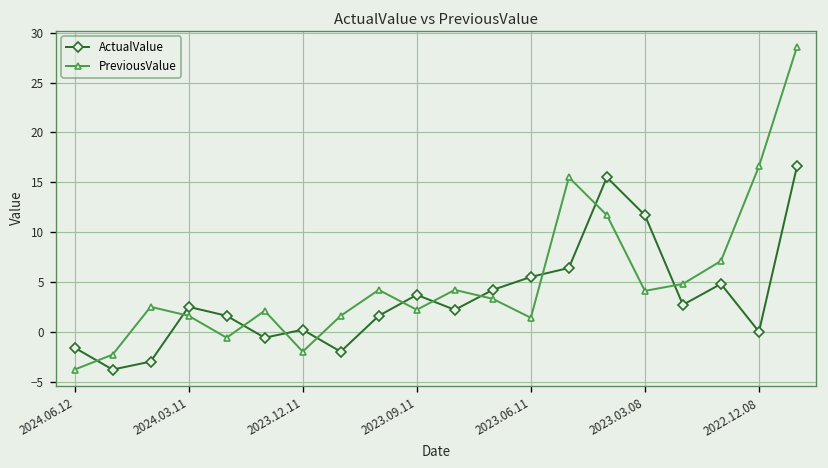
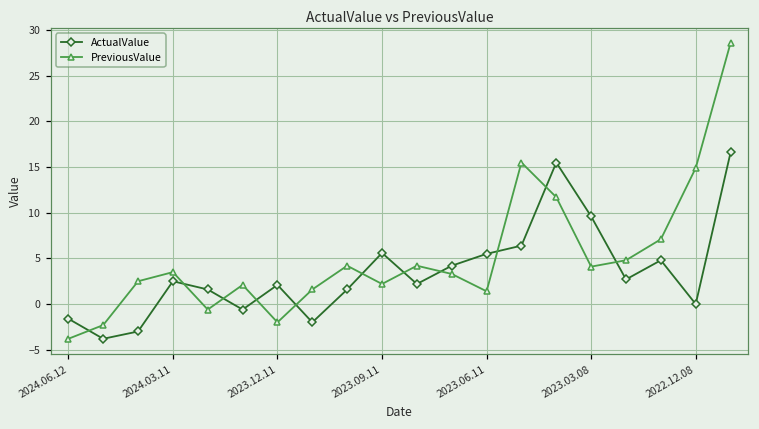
PreviousValue, 2024.03.11: 2 -> 4
ActualValue, 2023.12.11: 0 -> 2
ActualValue, 2023.09.11: 4 -> 6
ActualValue, 2023.03.08: 12 -> 10
PreviousValue, 2022.12.08: 17 -> 15
